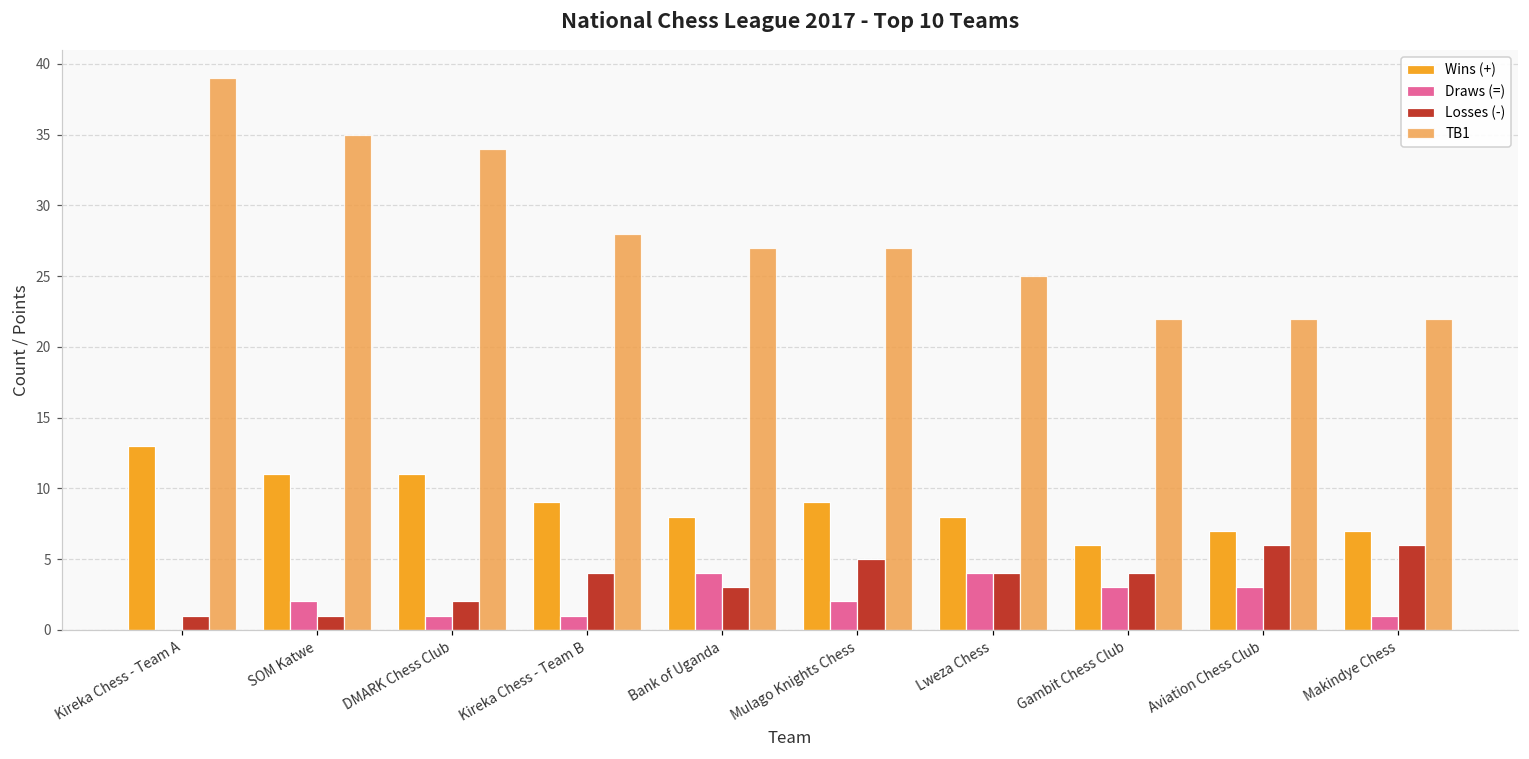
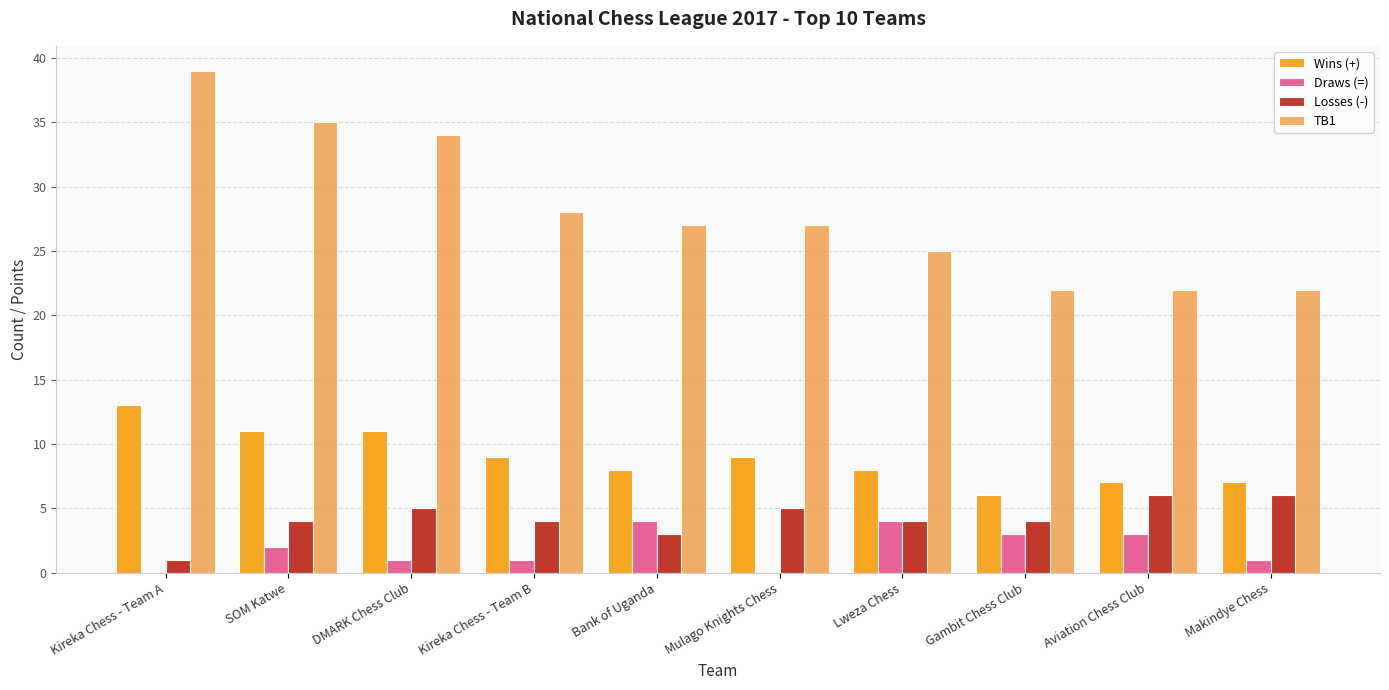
Losses (-), SOM Katwe: 1 -> 4
Losses (-), DMARK Chess Club: 2 -> 5
Draws (=), Mulago Knights Chess: 2 -> 0
